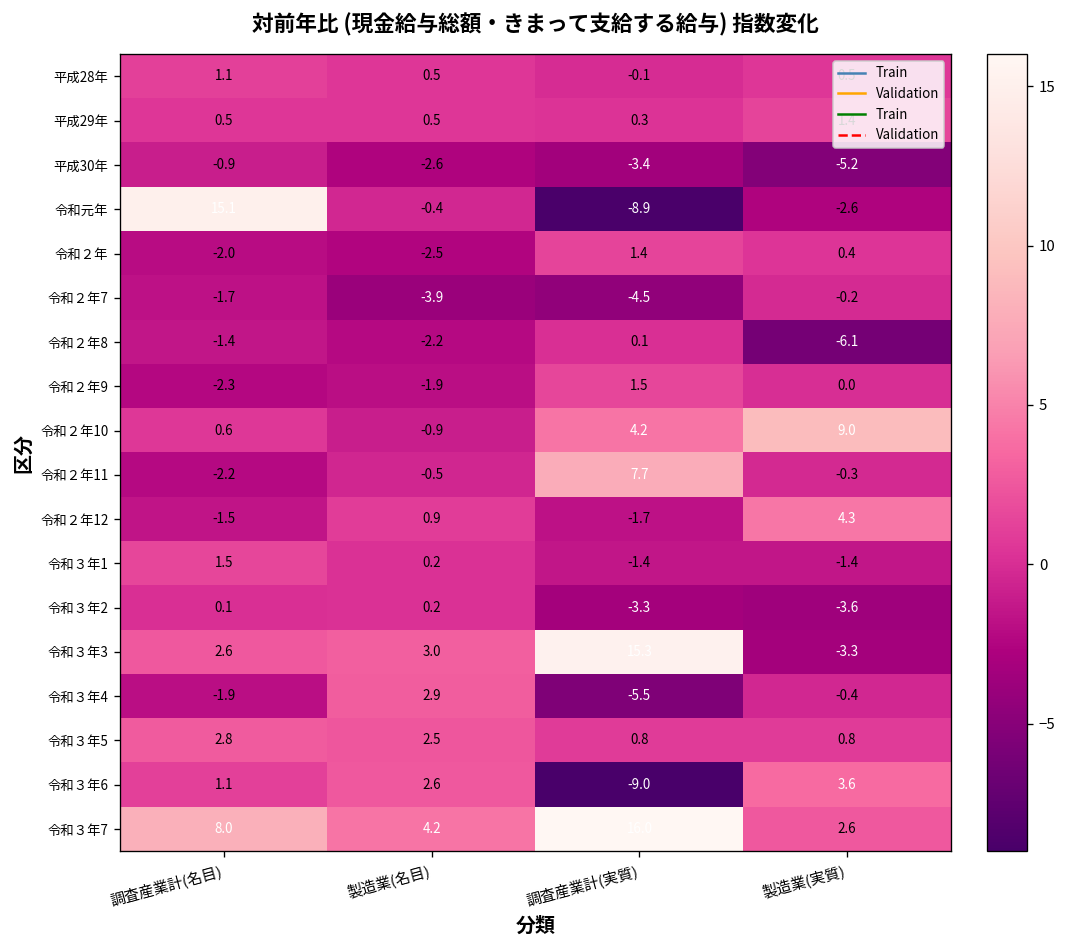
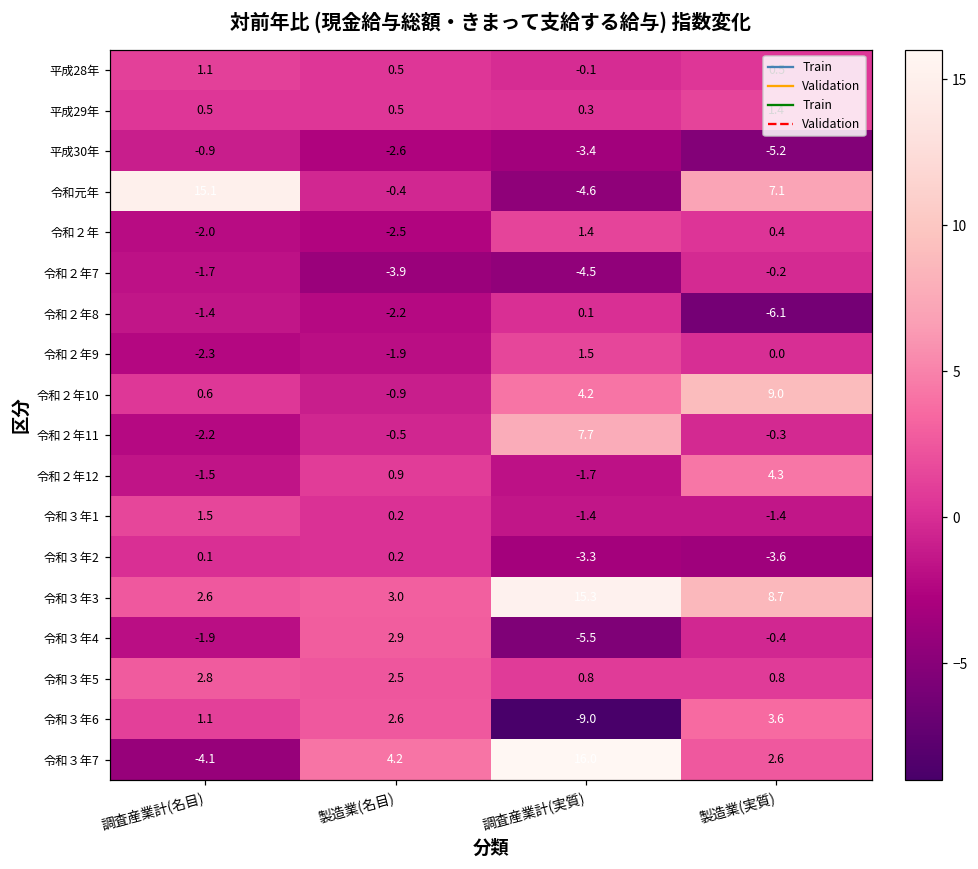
令和元年, 調査産業計(実質): -8.9 -> -4.6
令和元年, 製造業(実質): -2.6 -> 7.1
令和３年3, 製造業(実質): -3.3 -> 8.7
令和３年7, 調査産業計(名目): 8.0 -> -4.1
